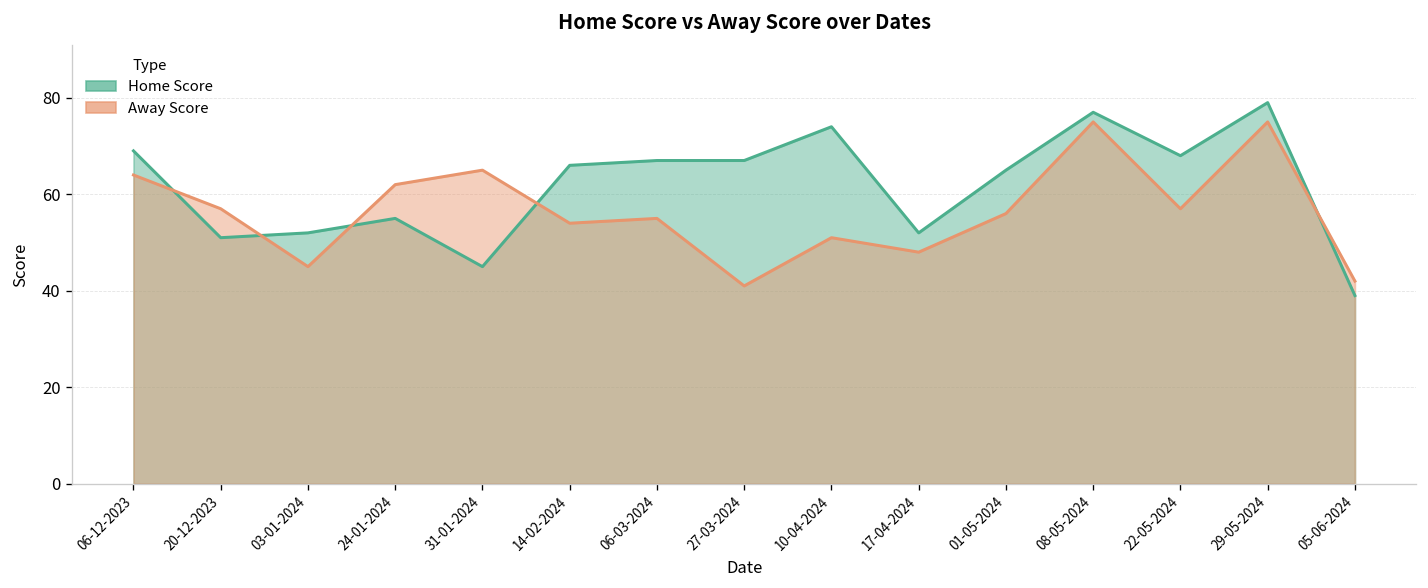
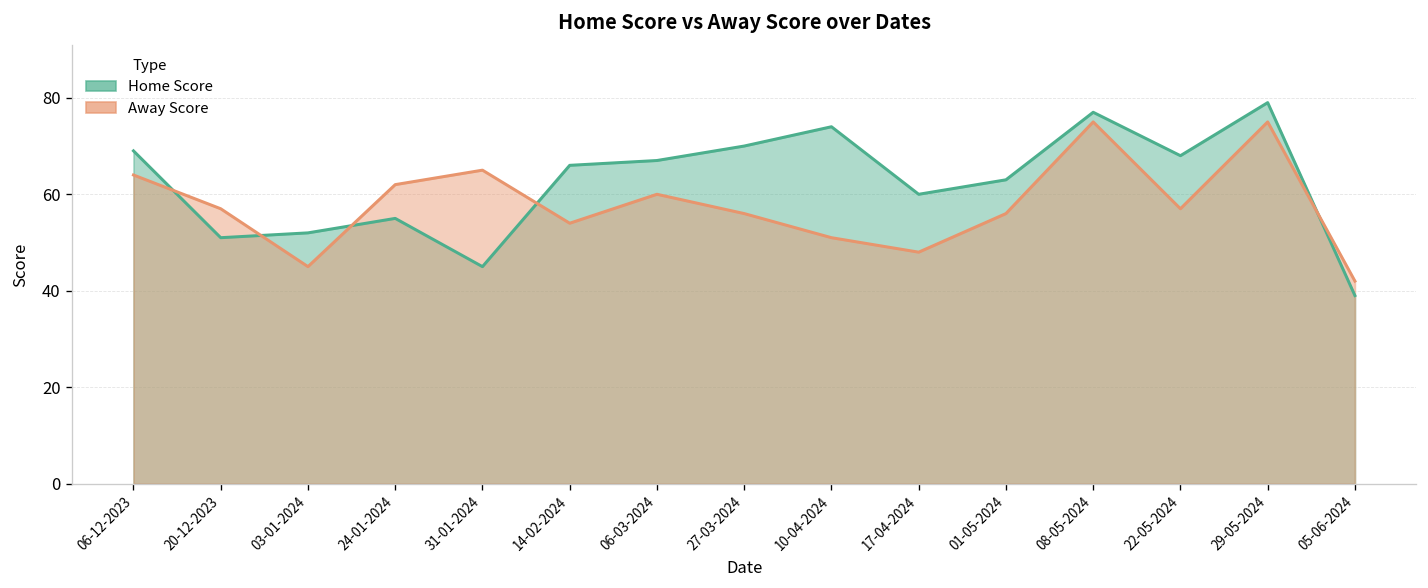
Away Score, 06-03-2024: 55 -> 60
Home Score, 27-03-2024: 67 -> 70
Away Score, 27-03-2024: 41 -> 56
Home Score, 17-04-2024: 52 -> 60
Home Score, 01-05-2024: 65 -> 63
